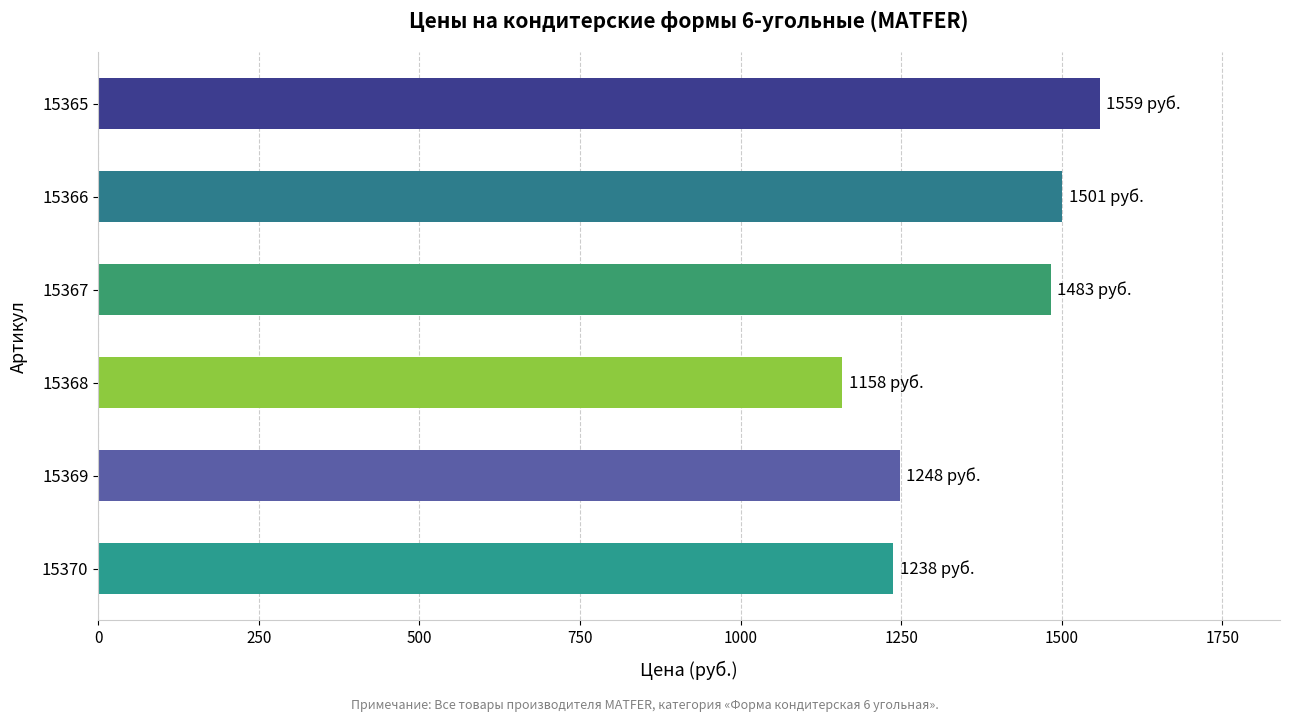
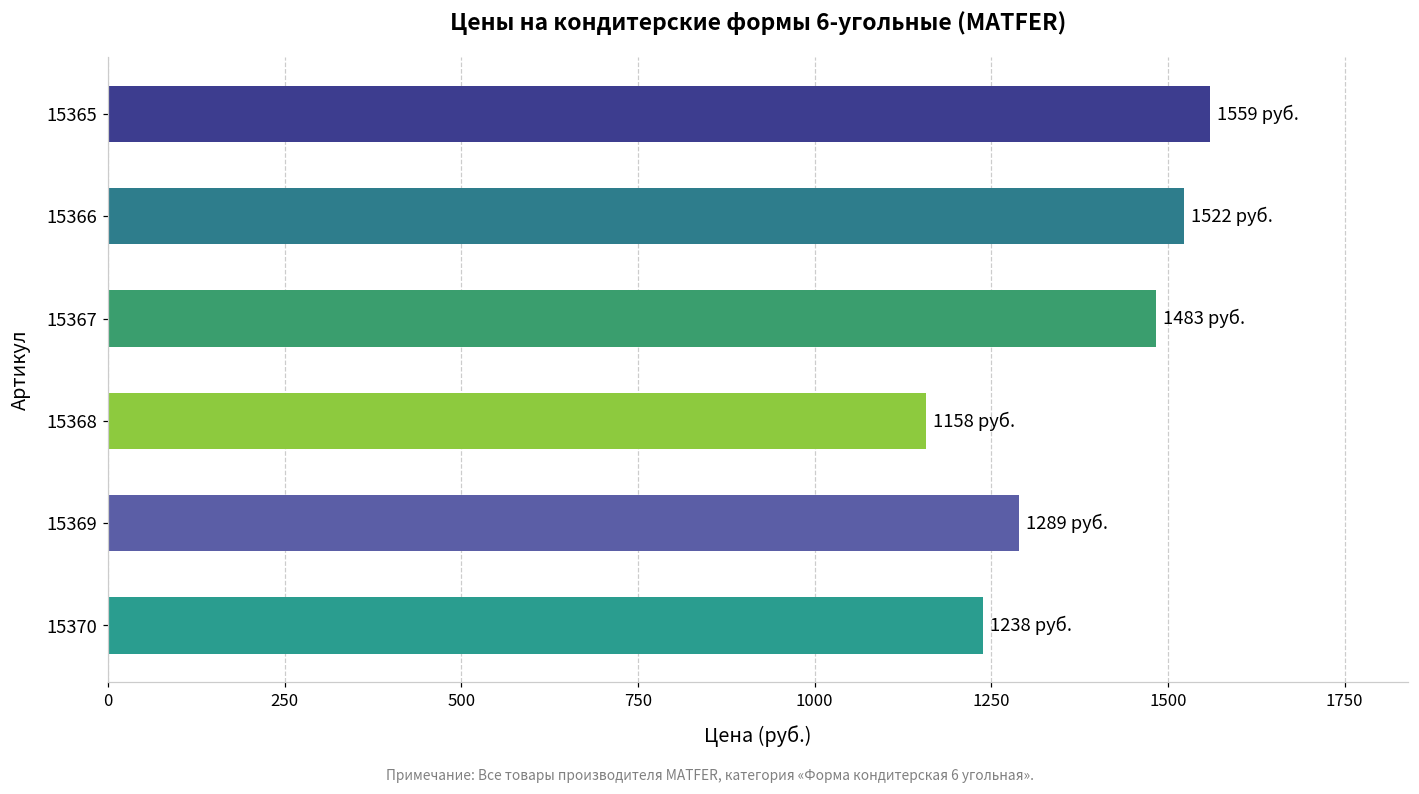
15366: 1501 -> 1522
15369: 1248 -> 1289
